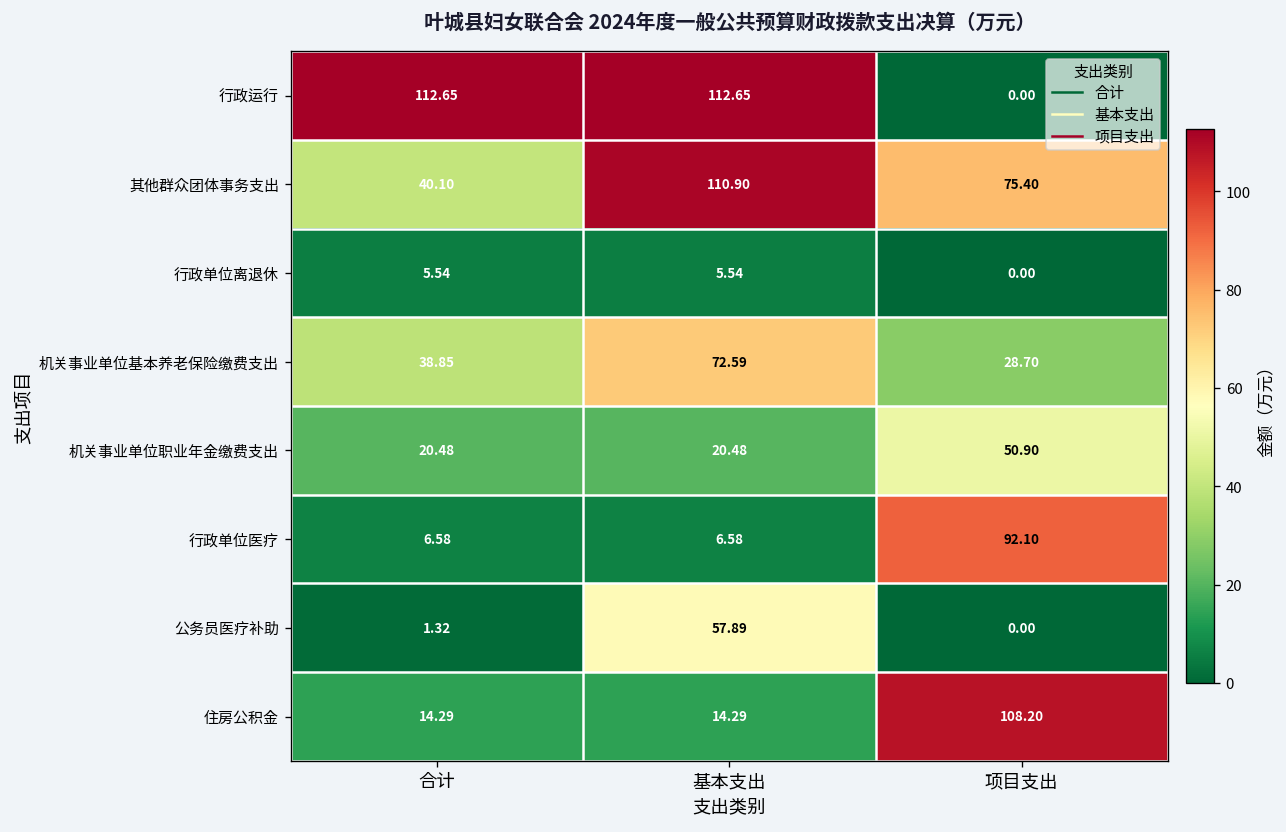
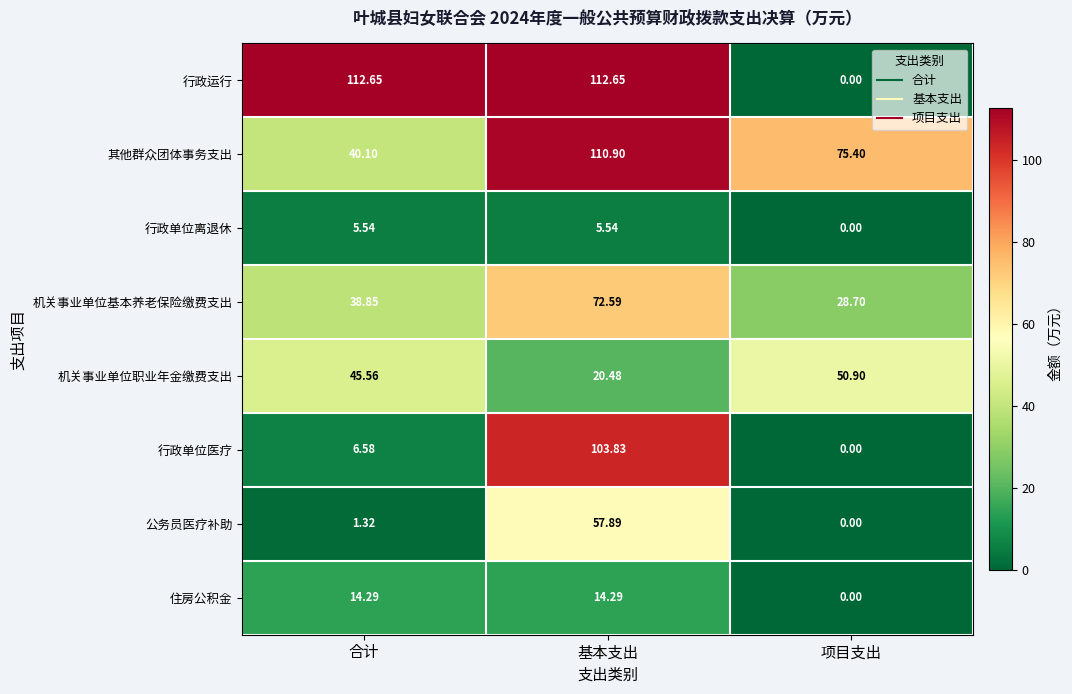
机关事业单位职业年金缴费支出, 合计: 20.48 -> 45.56
行政单位医疗, 基本支出: 6.58 -> 103.83
行政单位医疗, 项目支出: 92.10 -> 0.00
住房公积金, 项目支出: 108.20 -> 0.00
